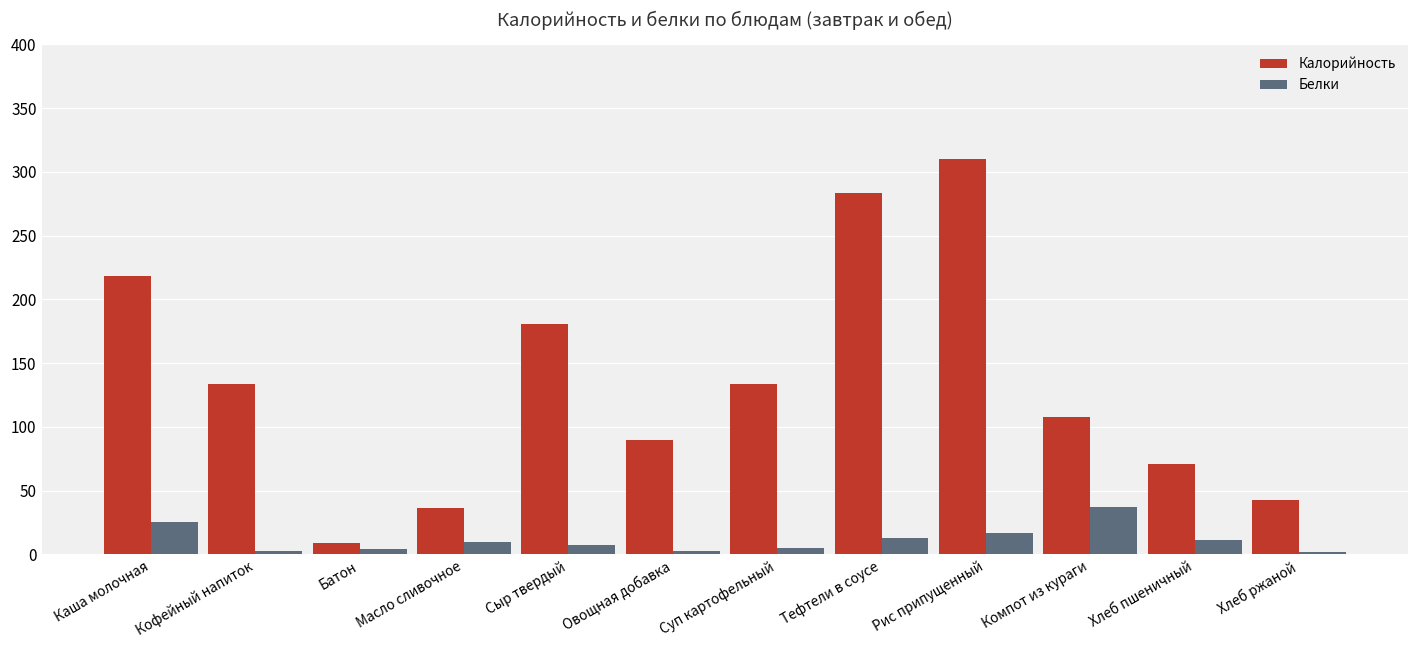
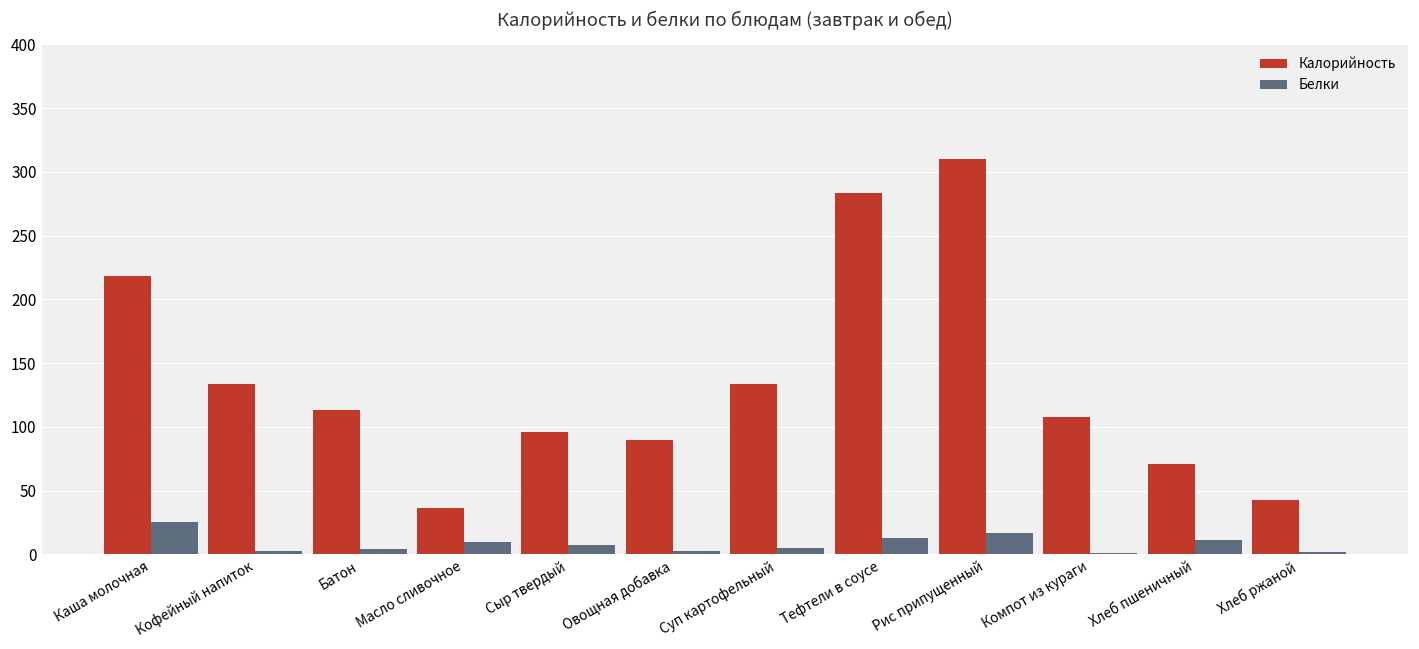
Калорийность, Батон: 9 -> 113
Калорийность, Сыр твердый: 181 -> 96
Белки, Компот из кураги: 37 -> 1
